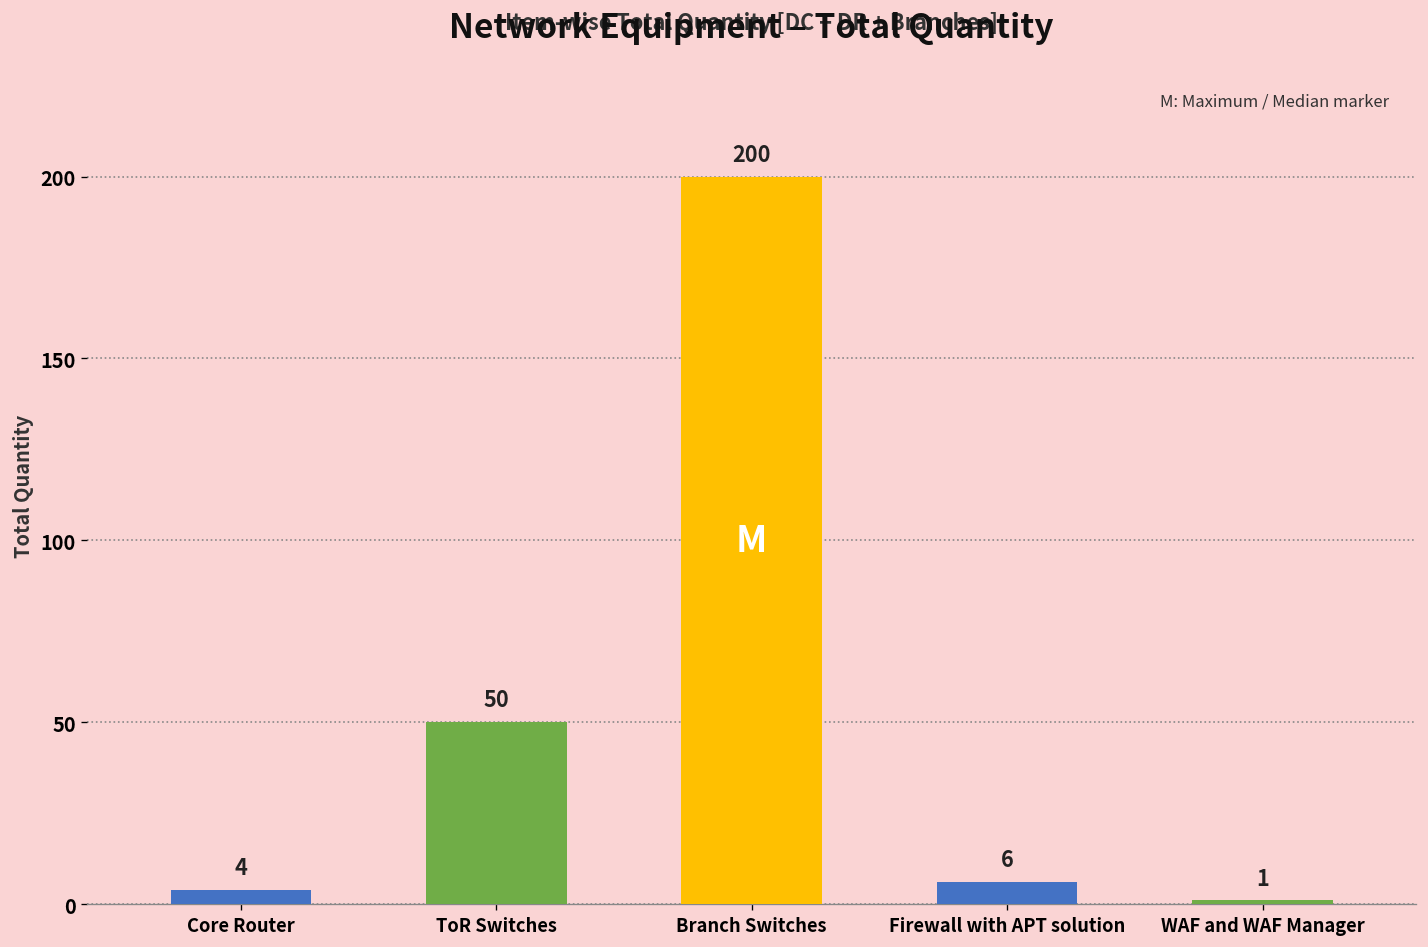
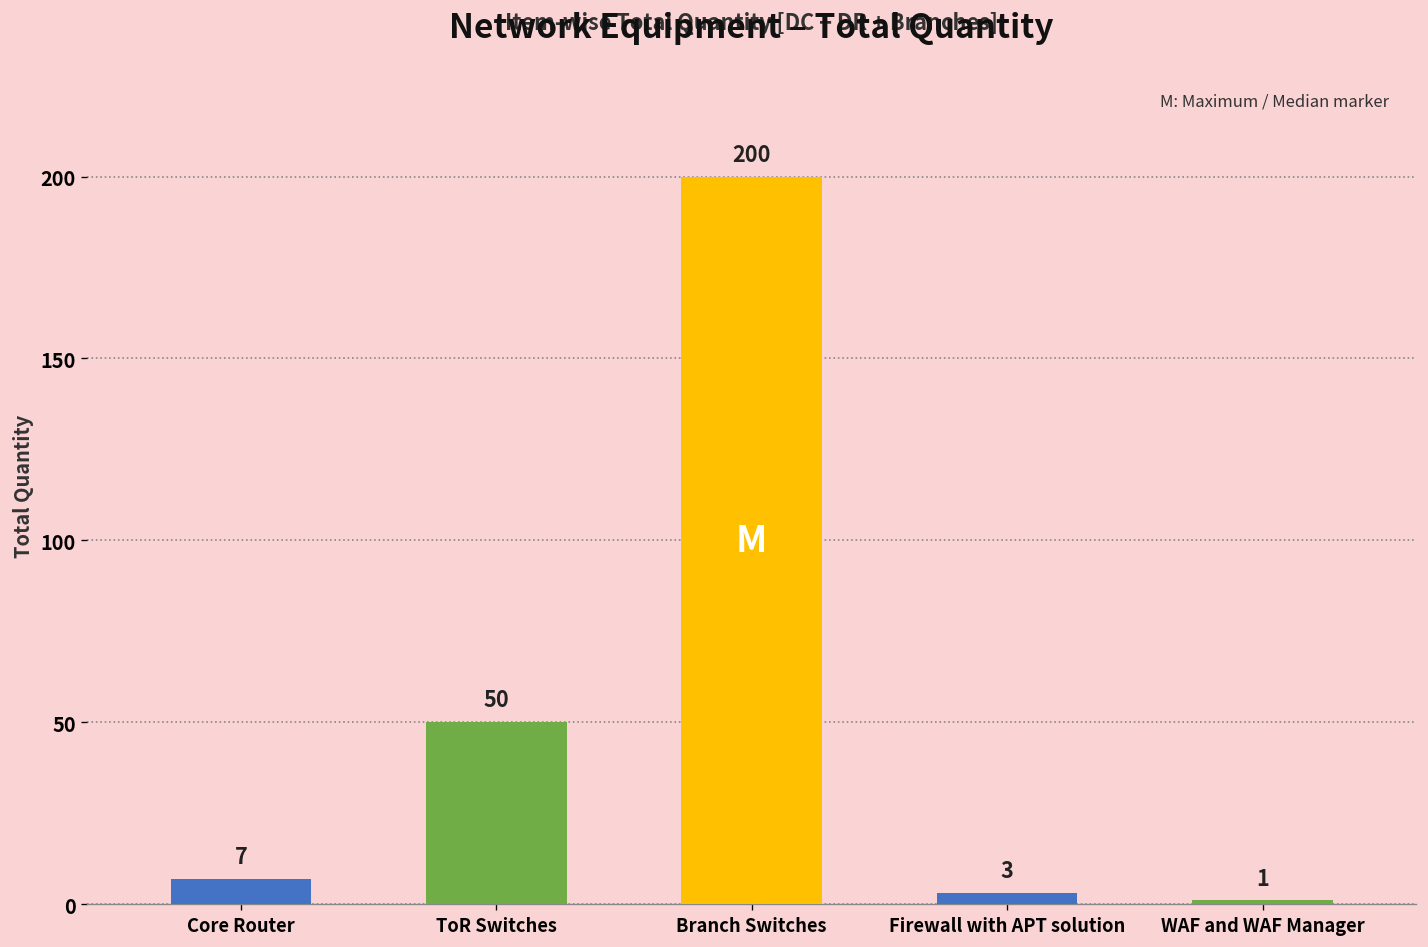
Core Router: 4 -> 7
Firewall with APT solution: 6 -> 3
